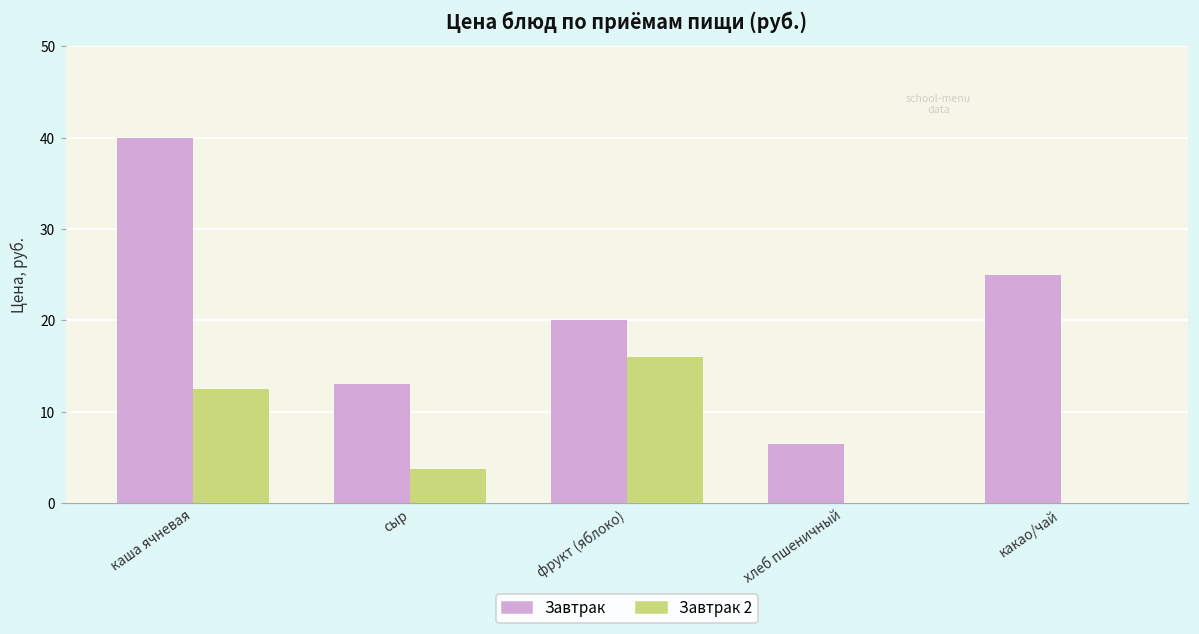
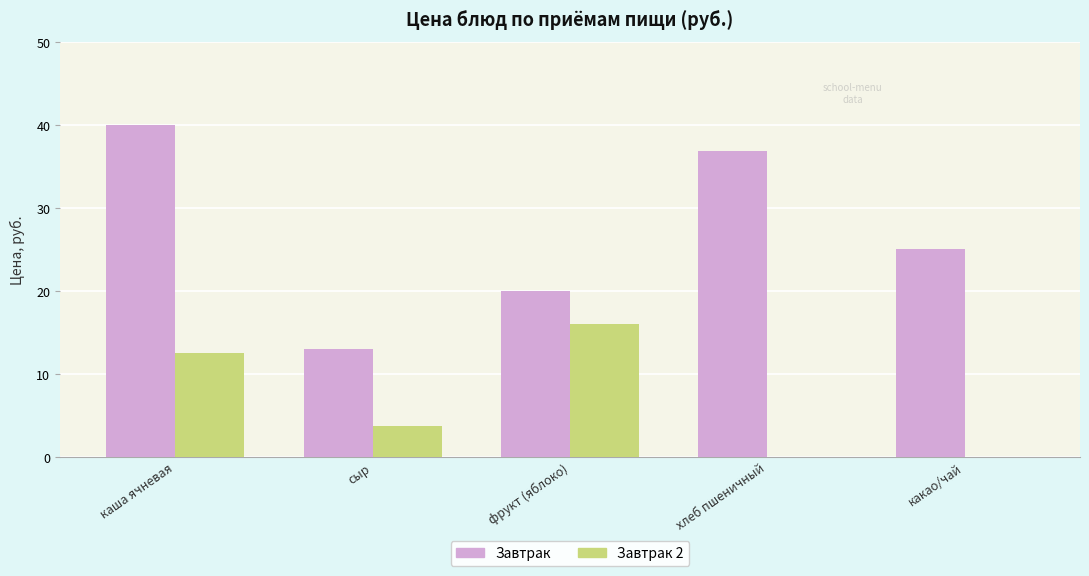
Завтрак, хлеб пшеничный: 6 -> 37
